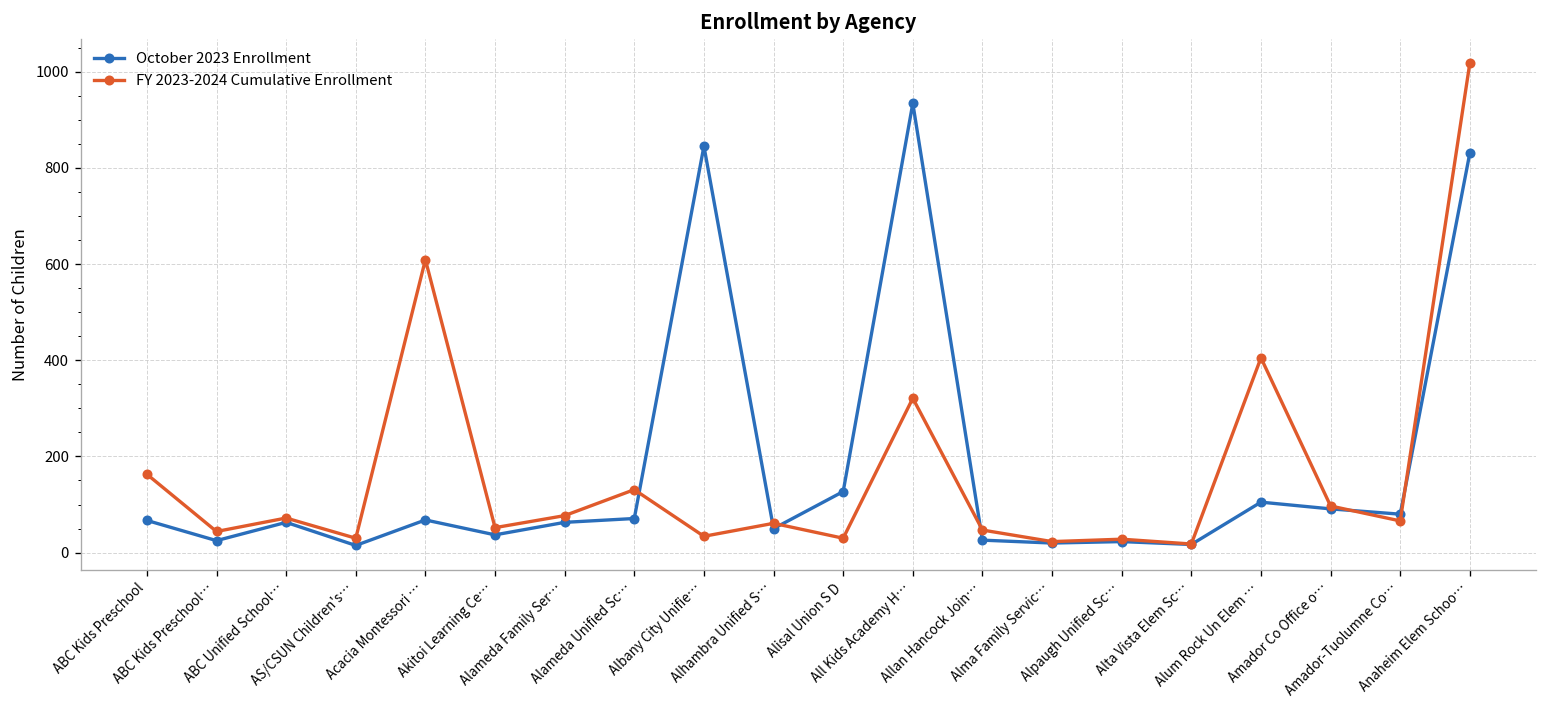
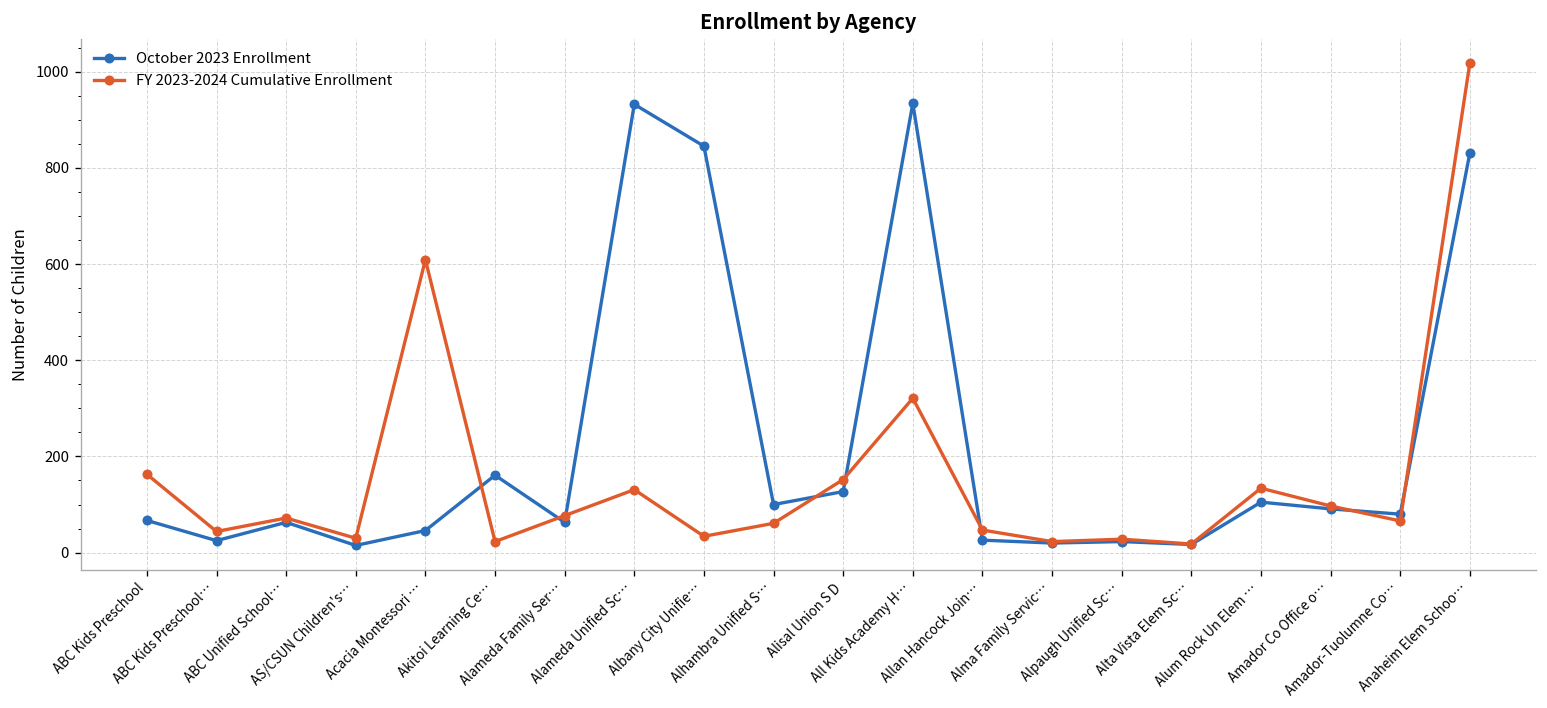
October 2023 Enrollment, Acacia Montessori …: 70 -> 50
October 2023 Enrollment, Akitoi Learning Ce…: 40 -> 160
FY 2023-2024 Cumulative Enrollment, Akitoi Learning Ce…: 50 -> 20
October 2023 Enrollment, Alameda Unified Sc…: 70 -> 930
October 2023 Enrollment, Alhambra Unified S…: 50 -> 100
FY 2023-2024 Cumulative Enrollment, Alisal Union S D: 30 -> 150
FY 2023-2024 Cumulative Enrollment, Alum Rock Un Elem …: 410 -> 130
